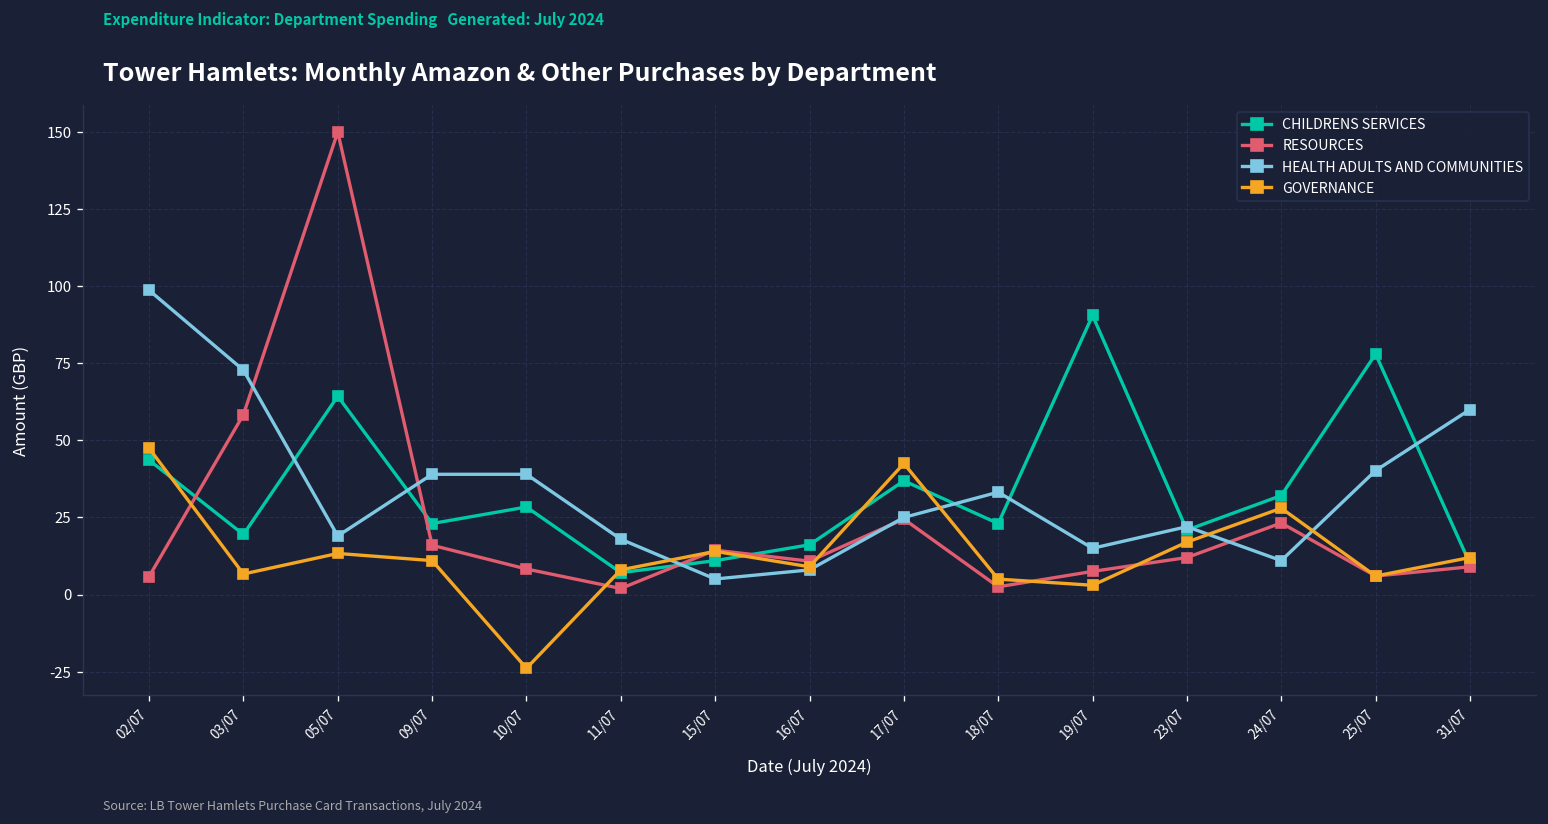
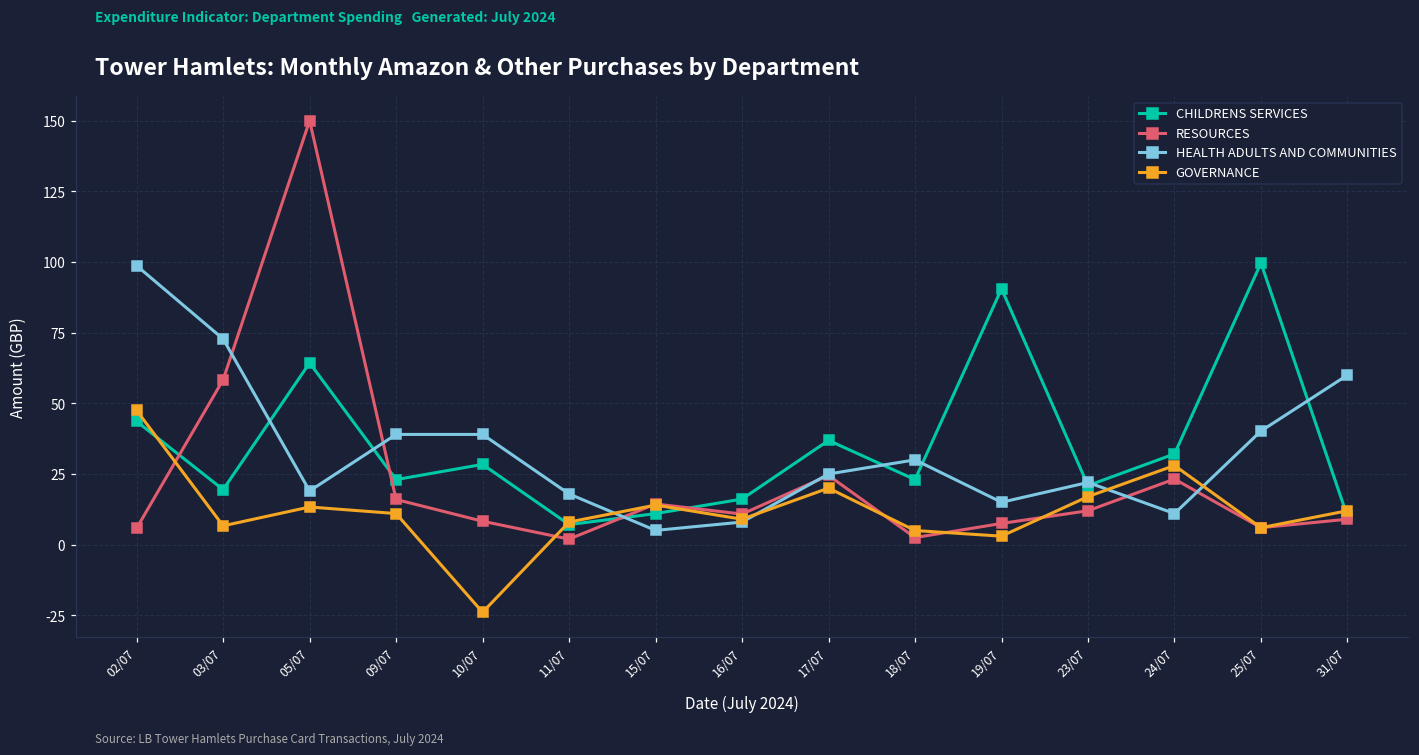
GOVERNANCE, 17/07: 43 -> 20
HEALTH ADULTS AND COMMUNITIES, 18/07: 33 -> 30
CHILDRENS SERVICES, 25/07: 78 -> 100
